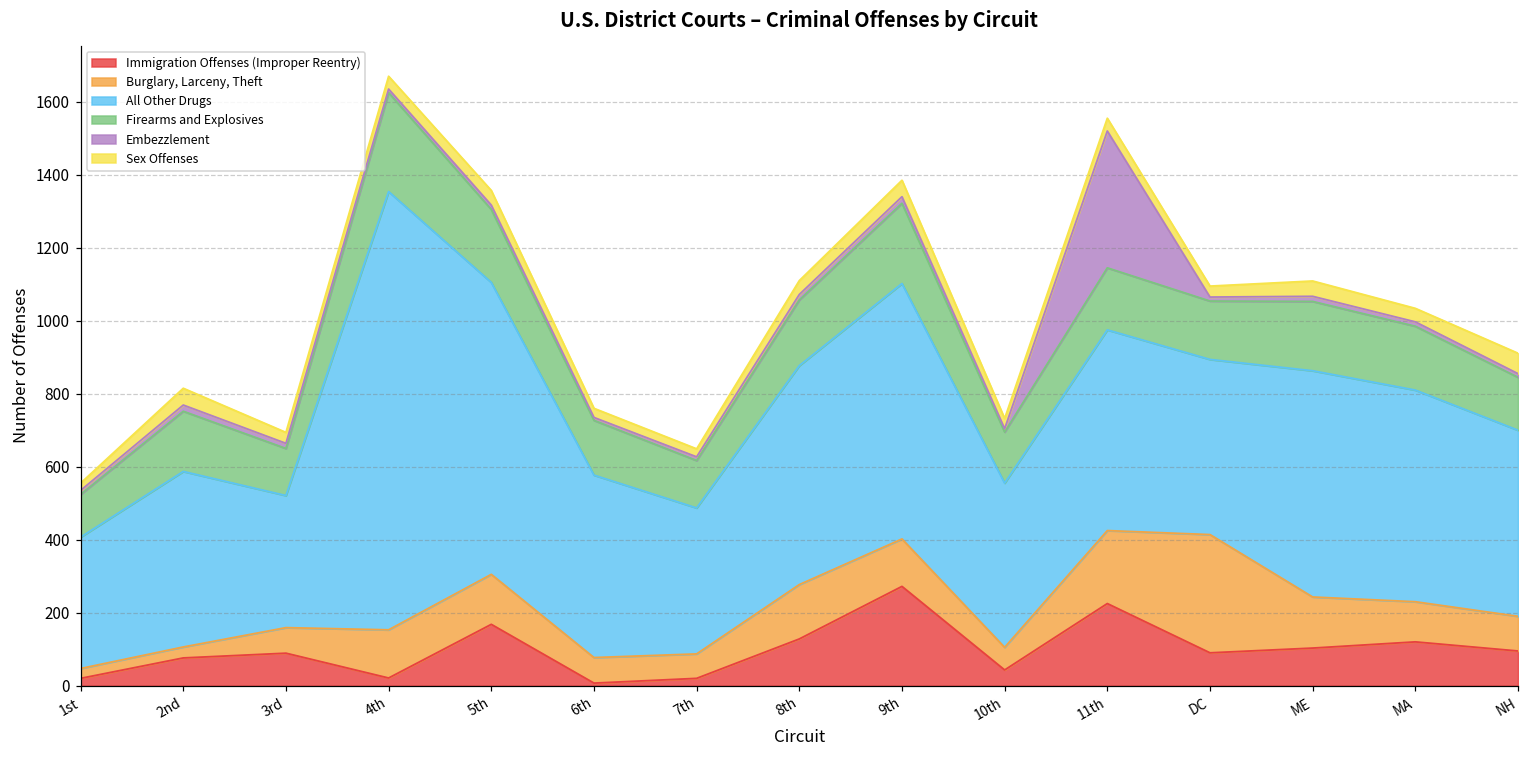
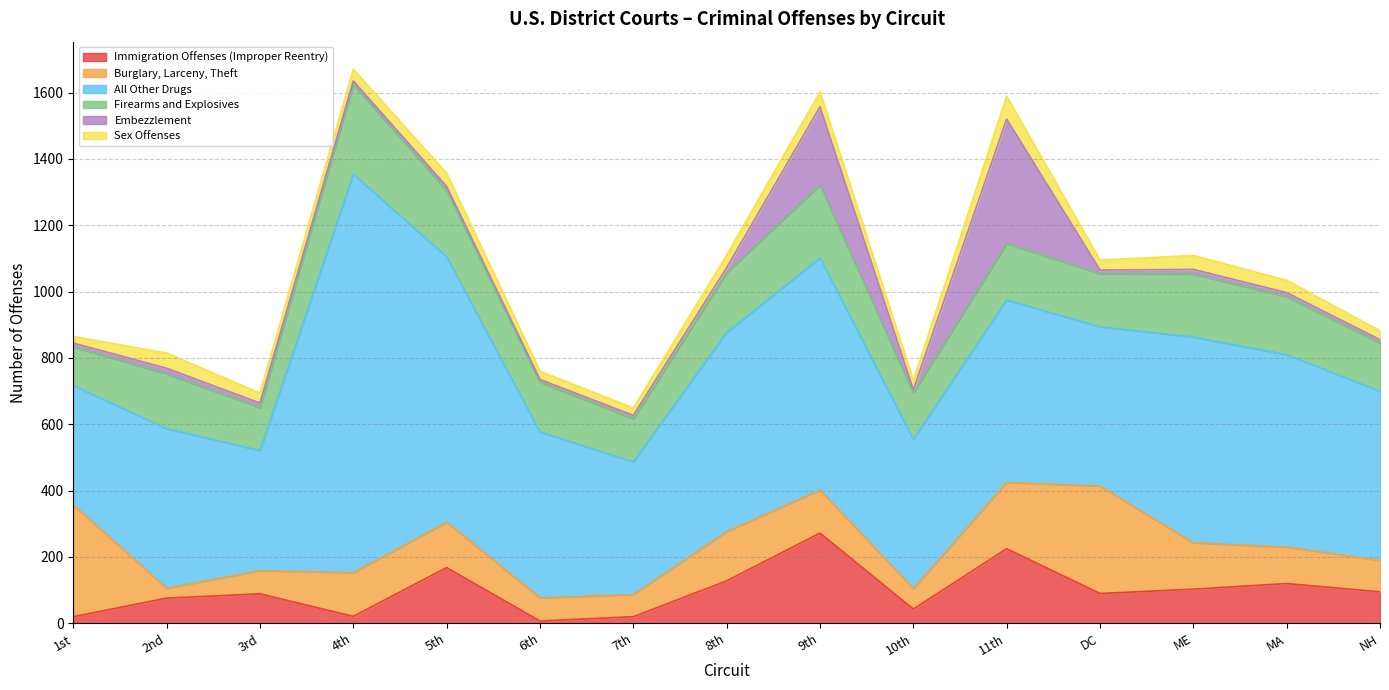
Burglary, Larceny, Theft, 1st: 30 -> 340
Embezzlement, 9th: 20 -> 240
Sex Offenses, 11th: 40 -> 70
Sex Offenses, NH: 60 -> 30
